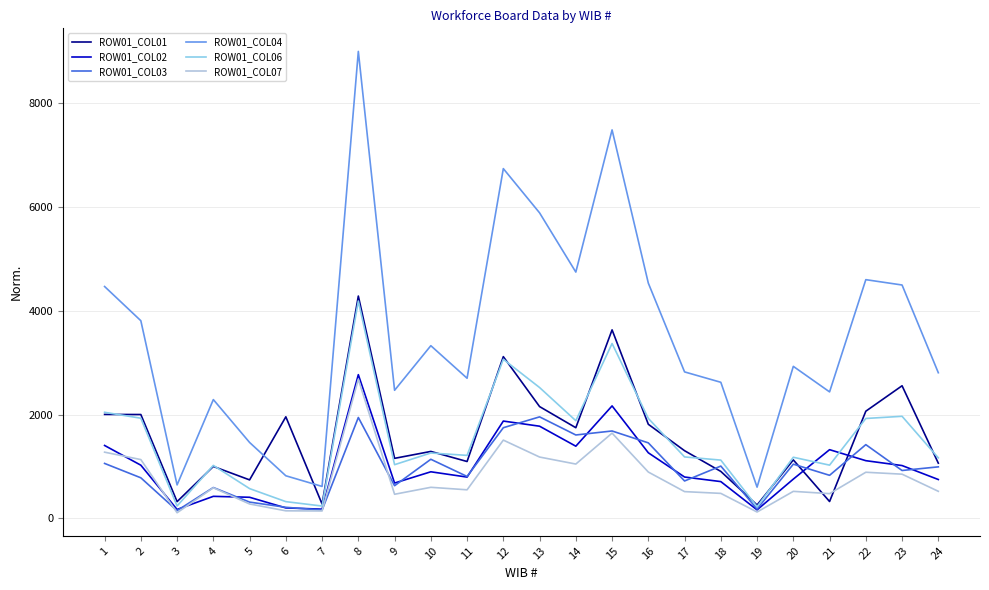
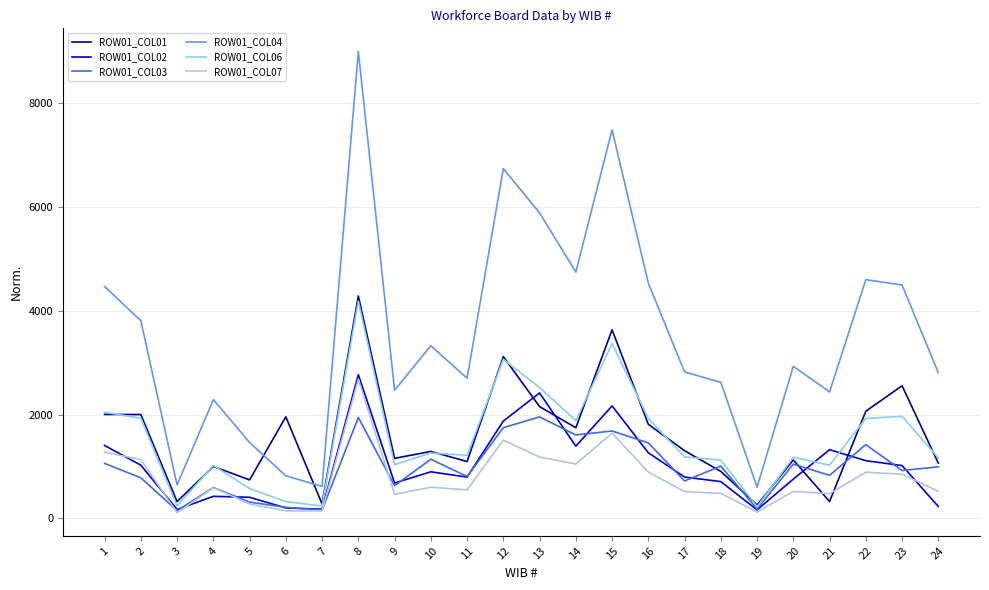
ROW01_COL02, 13: 1800 -> 2400
ROW01_COL02, 24: 700 -> 200
